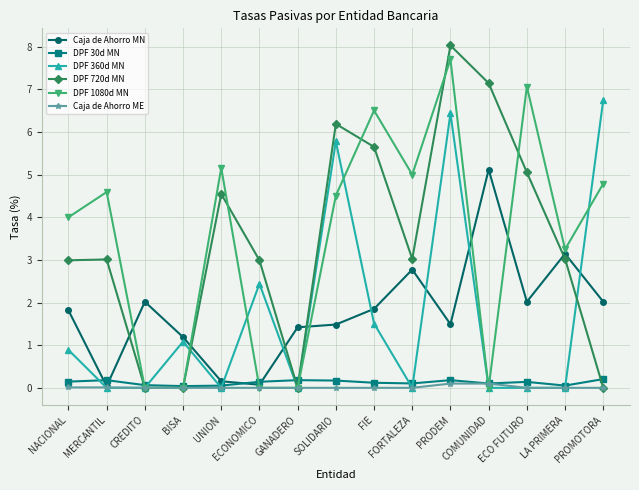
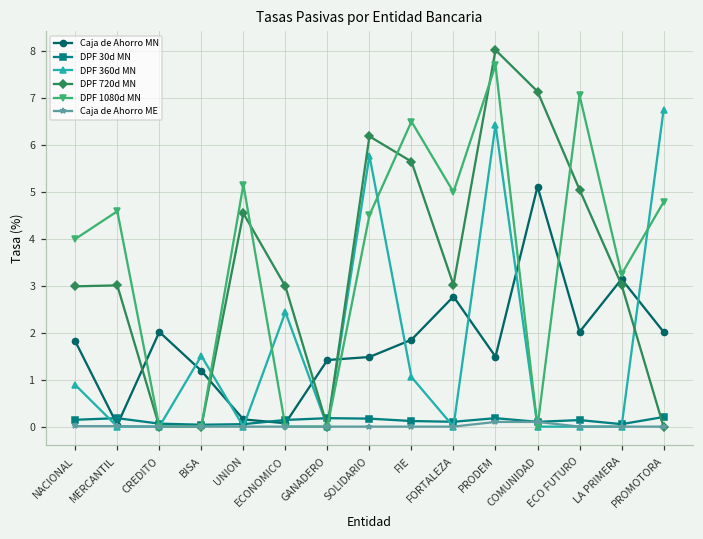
DPF 360d MN, BISA: 1.1 -> 1.5
DPF 360d MN, FIE: 1.5 -> 1.1
